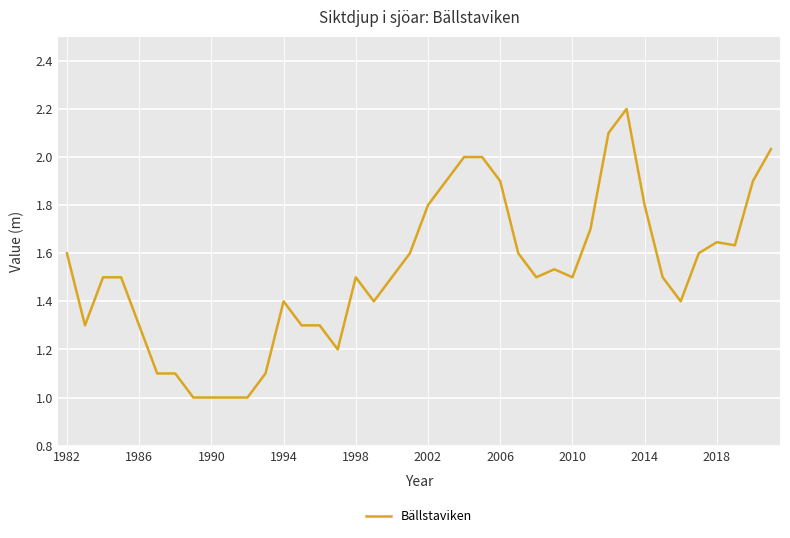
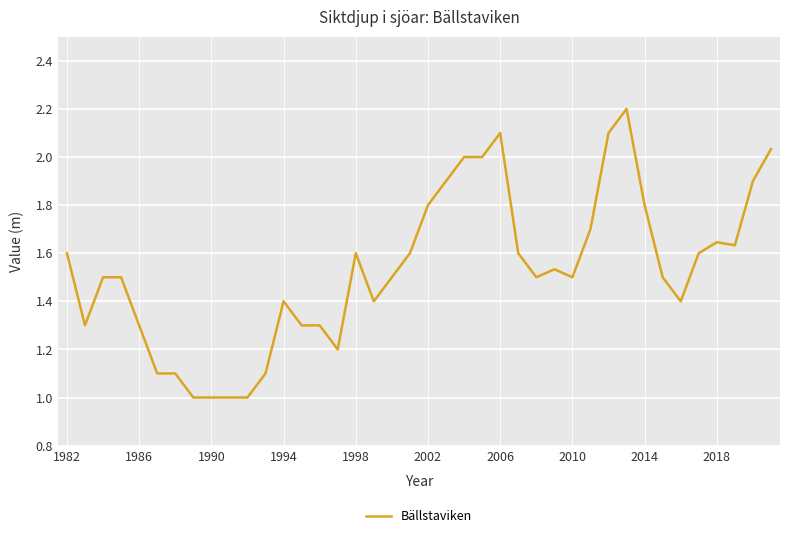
1998: 1.5 -> 1.6
2006: 1.9 -> 2.1
